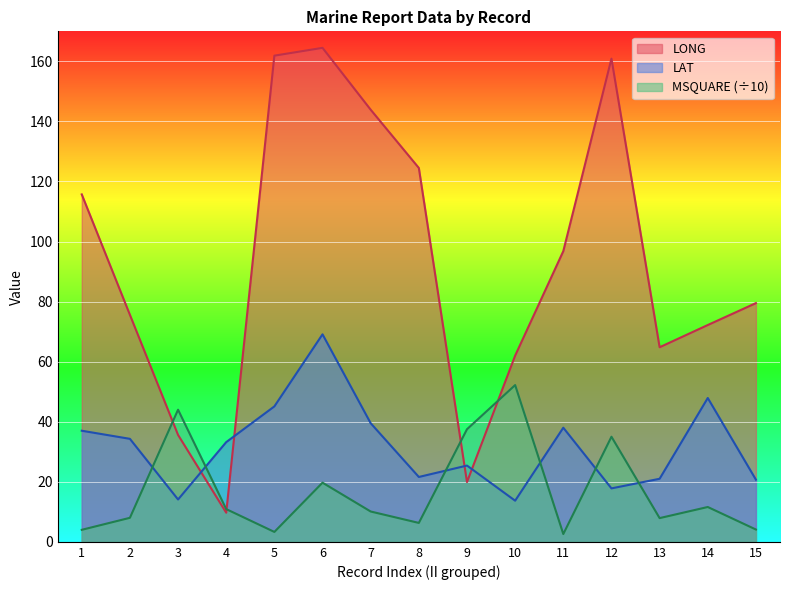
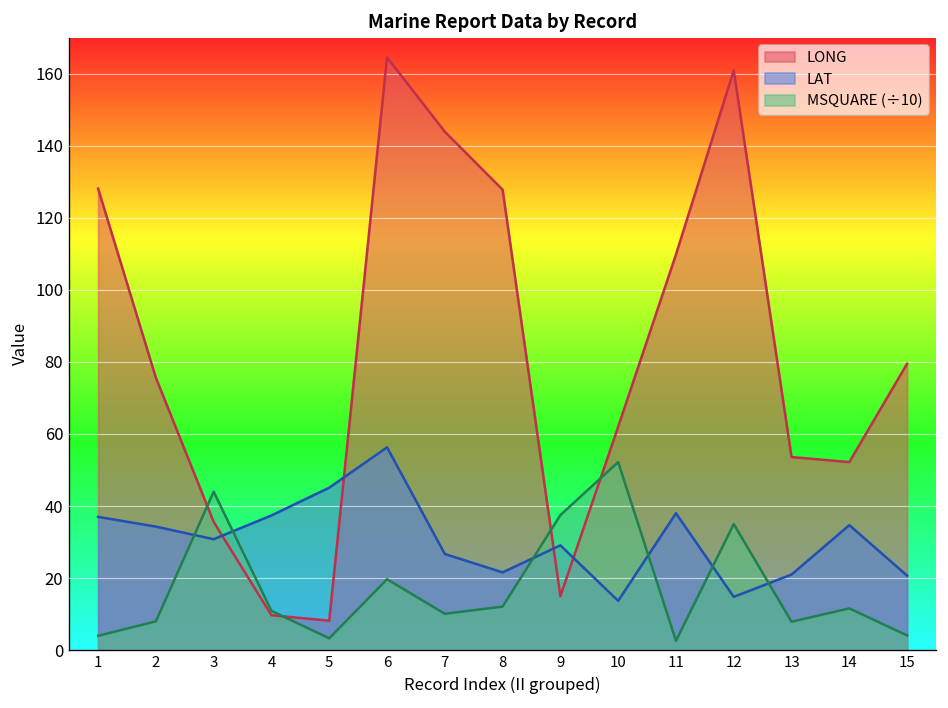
LONG, 1: 116 -> 128
LAT, 3: 14 -> 31
LAT, 4: 33 -> 37
LONG, 5: 162 -> 8
LAT, 6: 69 -> 56
LAT, 7: 40 -> 27
LONG, 8: 125 -> 128
MSQUARE (÷10), 8: 6 -> 12
LONG, 9: 20 -> 15
LAT, 9: 25 -> 29
LONG, 11: 97 -> 110
LAT, 12: 18 -> 15
LONG, 13: 65 -> 54
LONG, 14: 72 -> 52
LAT, 14: 48 -> 35
